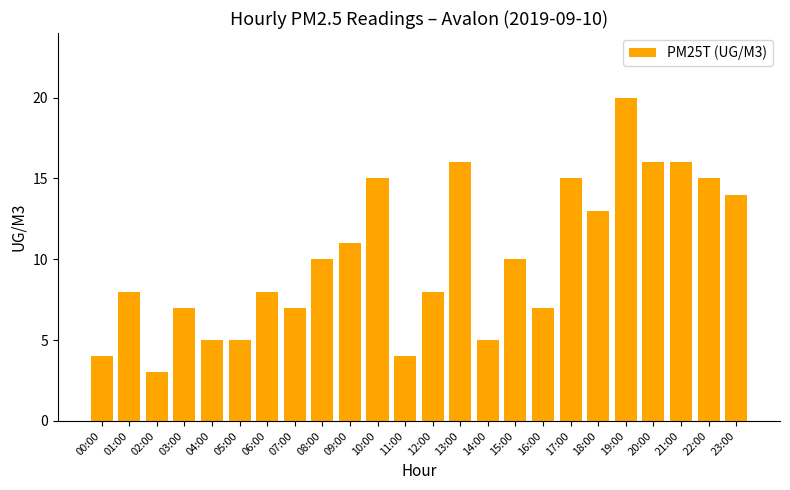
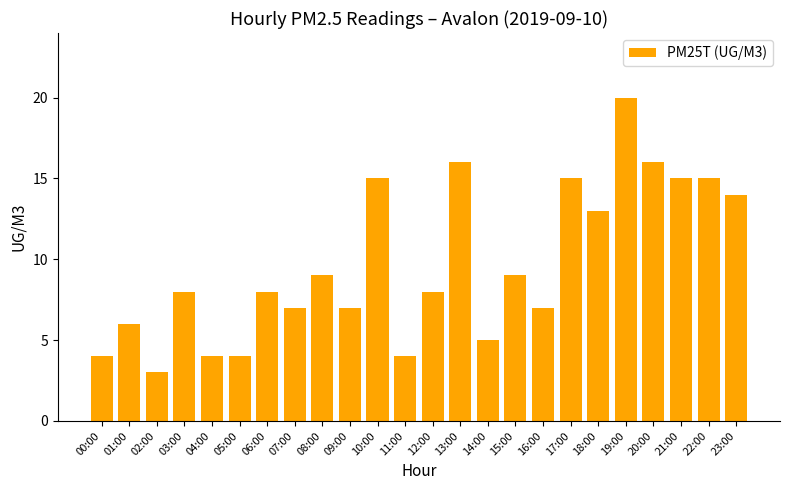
01:00: 8 -> 6
03:00: 7 -> 8
04:00: 5 -> 4
05:00: 5 -> 4
08:00: 10 -> 9
09:00: 11 -> 7
15:00: 10 -> 9
21:00: 16 -> 15
